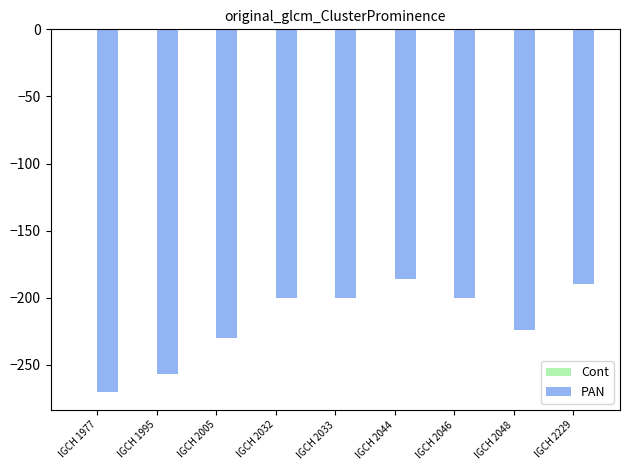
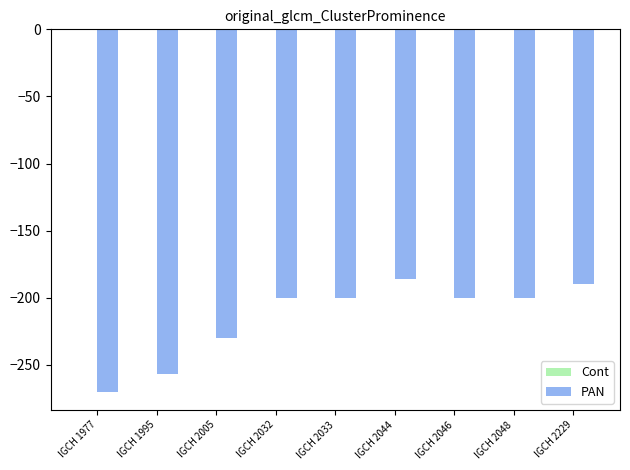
PAN, IGCH 2048: -224 -> -200
